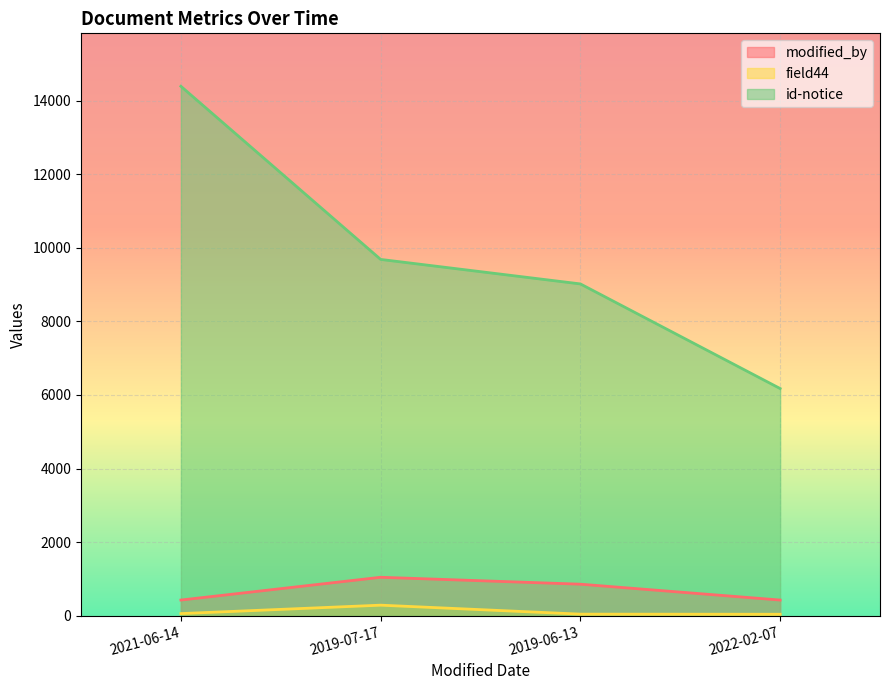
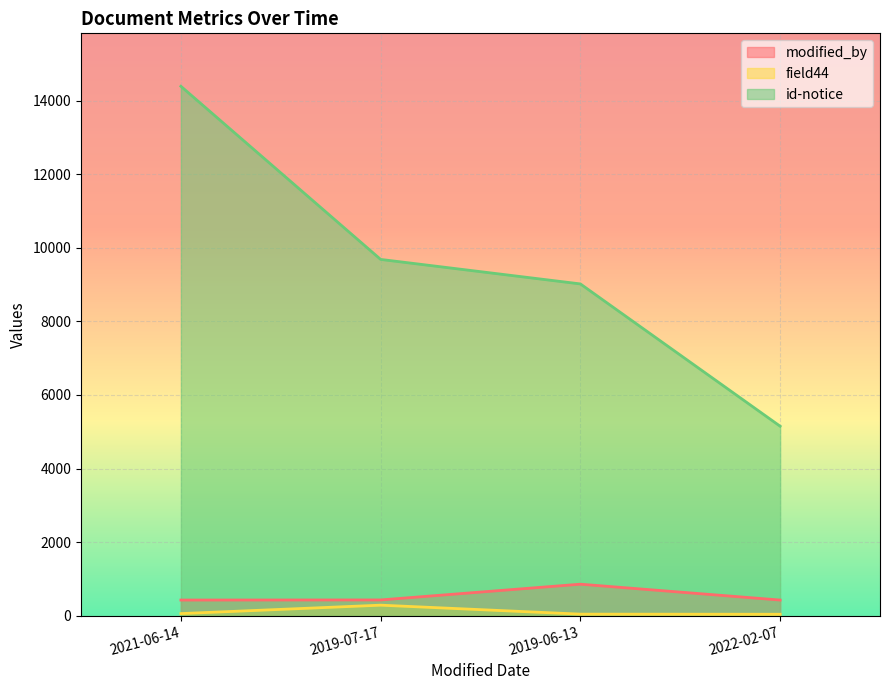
modified_by, 2019-07-17: 1000 -> 400
id-notice, 2022-02-07: 6200 -> 5200
